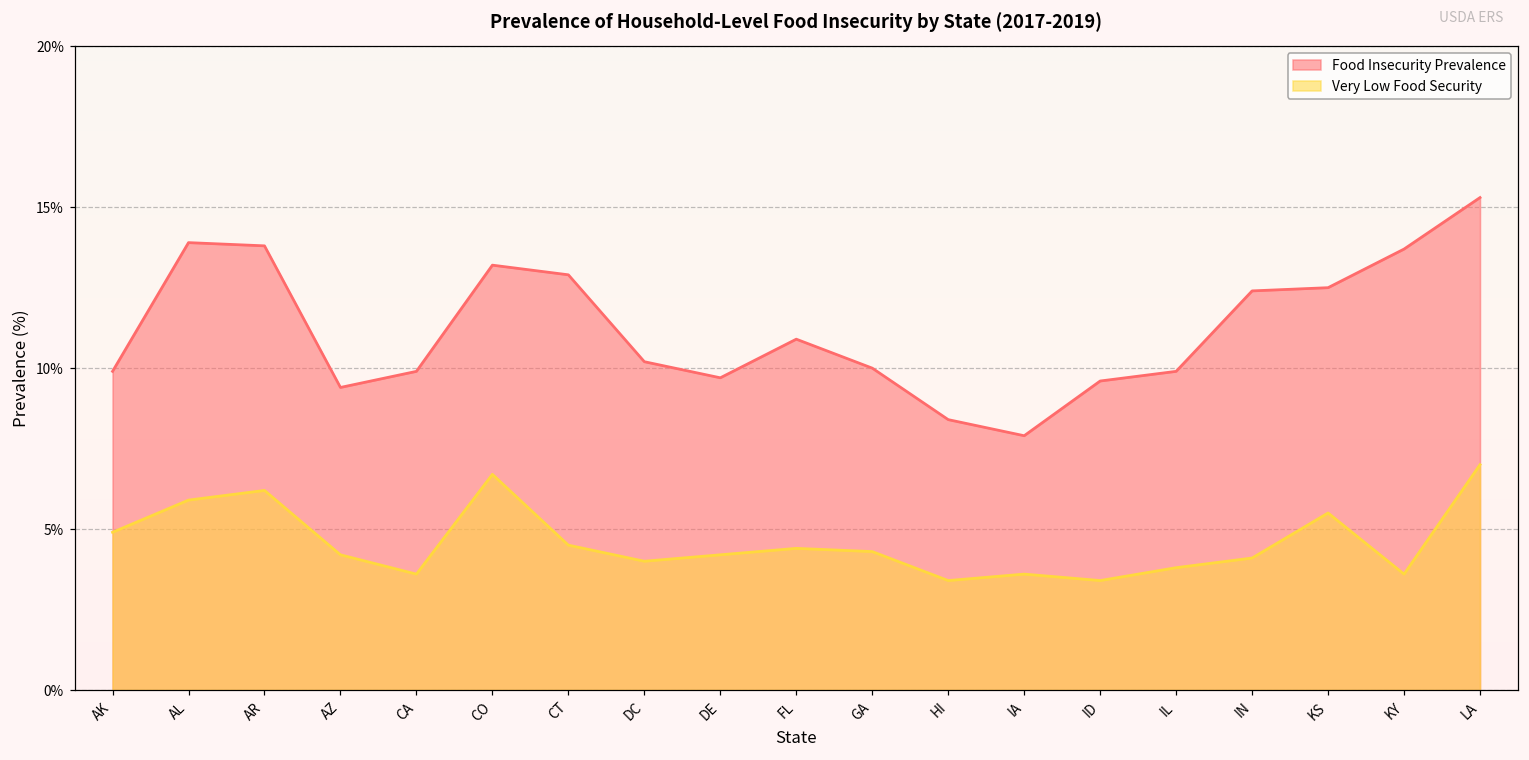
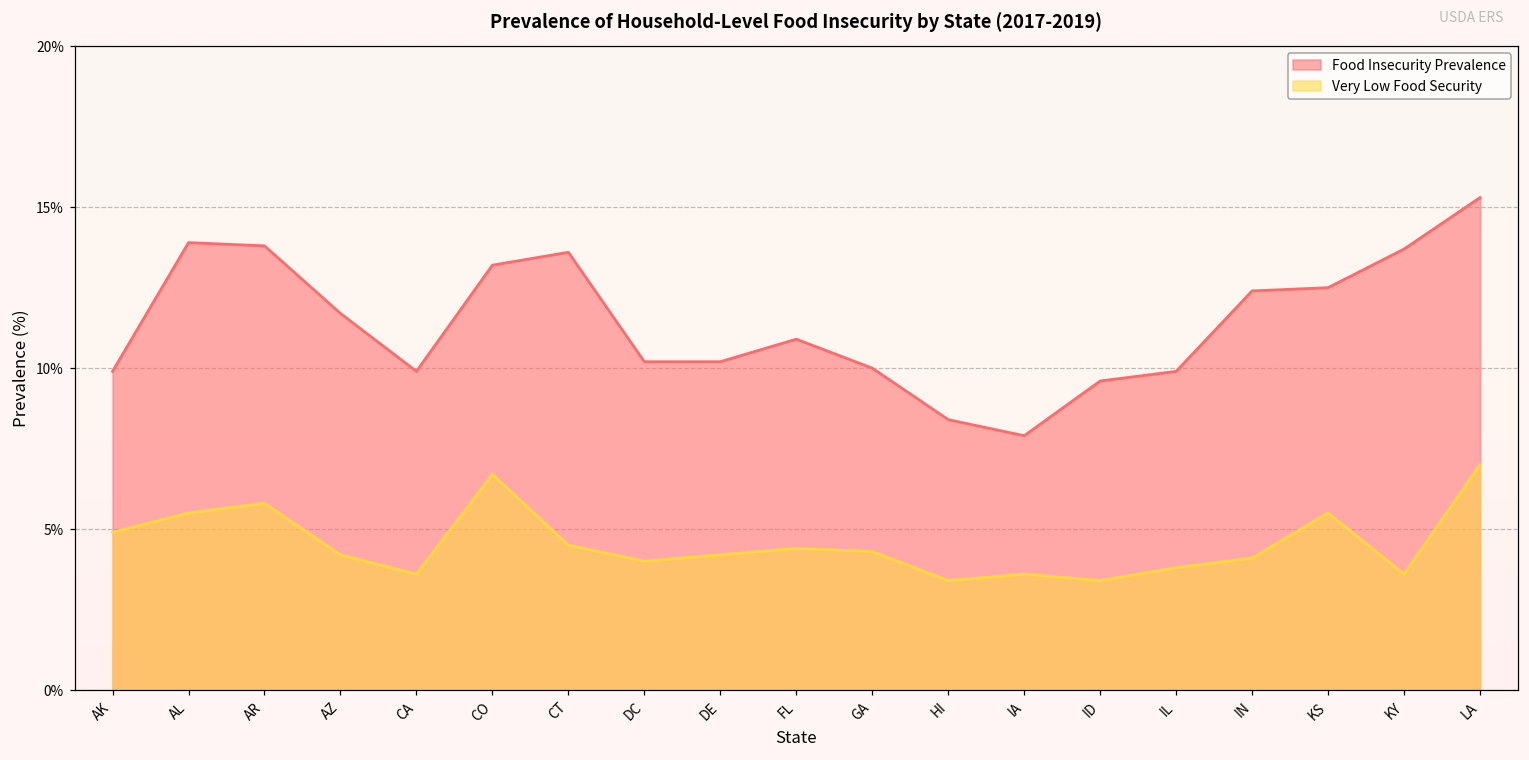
Very Low Food Security, AL: 5.9% -> 5.5%
Very Low Food Security, AR: 6.2% -> 5.8%
Food Insecurity Prevalence, AZ: 9.4% -> 11.7%
Food Insecurity Prevalence, CT: 12.9% -> 13.6%
Food Insecurity Prevalence, DE: 9.7% -> 10.2%
